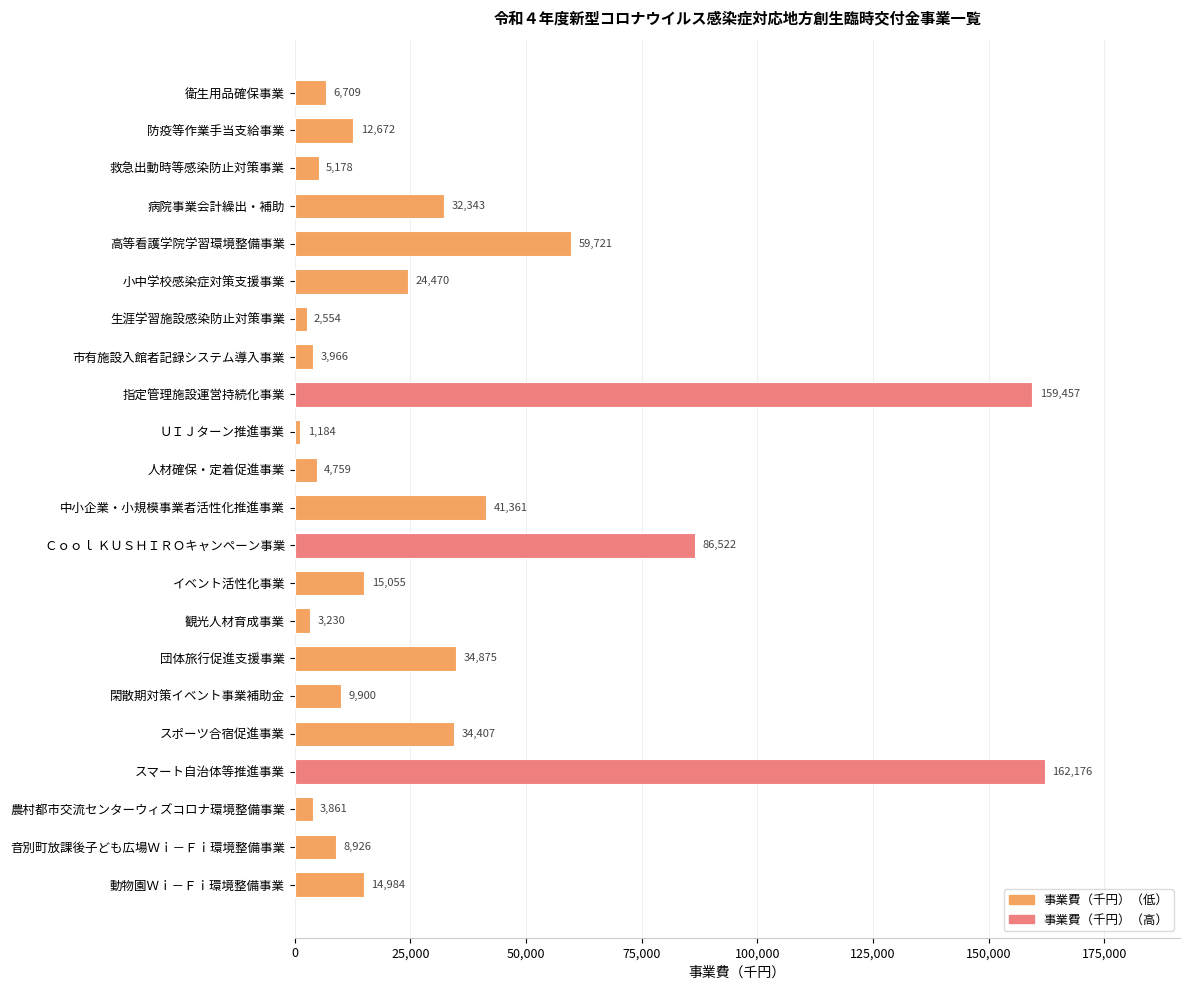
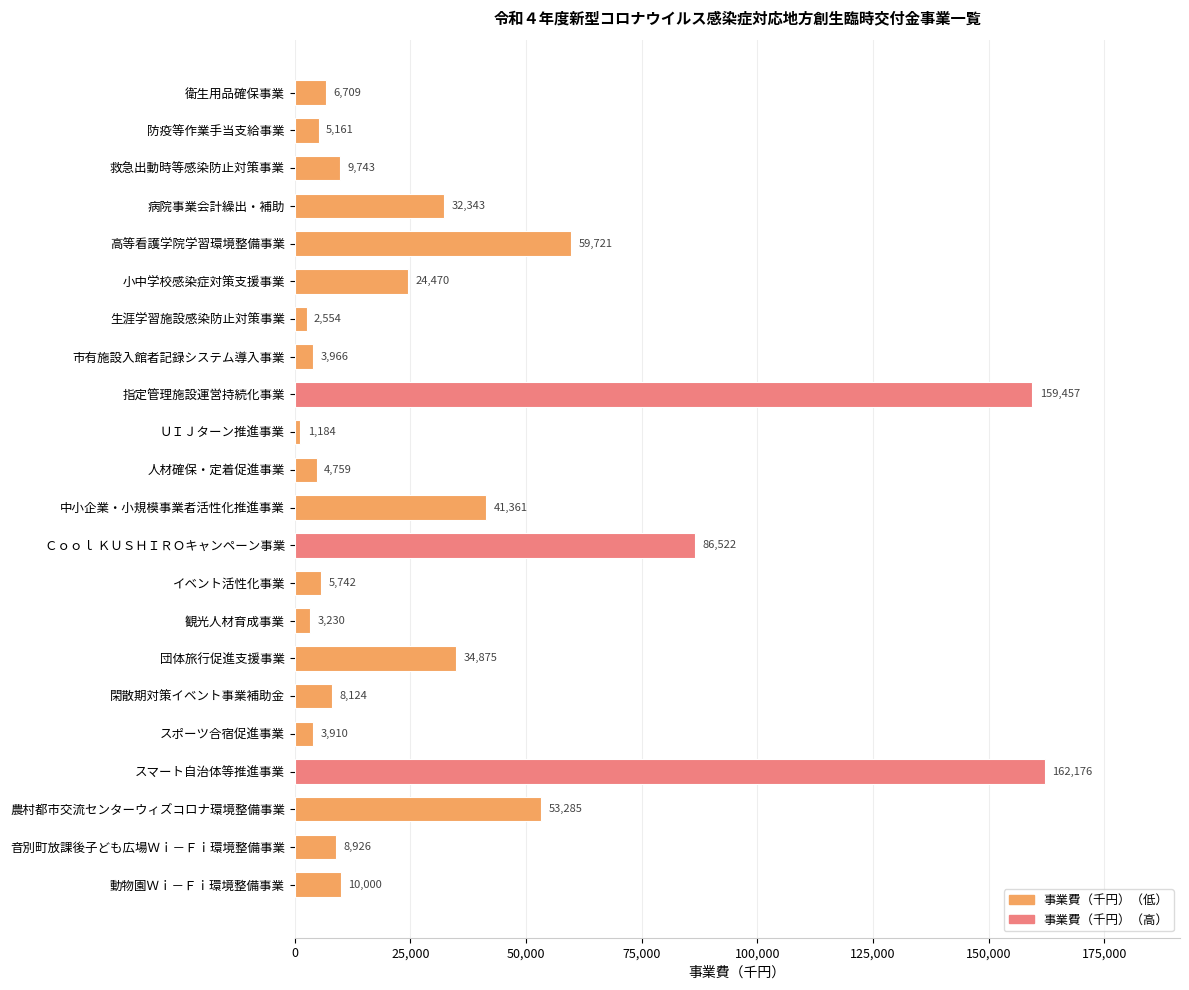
防疫等作業手当支給事業: 12,672 -> 5,161
救急出動時等感染防止対策事業: 5,178 -> 9,743
イベント活性化事業: 15,055 -> 5,742
閑散期対策イベント事業補助金: 9,900 -> 8,124
スポーツ合宿促進事業: 34,407 -> 3,910
農村都市交流センターウィズコロナ環境整備事業: 3,861 -> 53,285
動物園Ｗｉ－Ｆｉ環境整備事業: 14,984 -> 10,000
